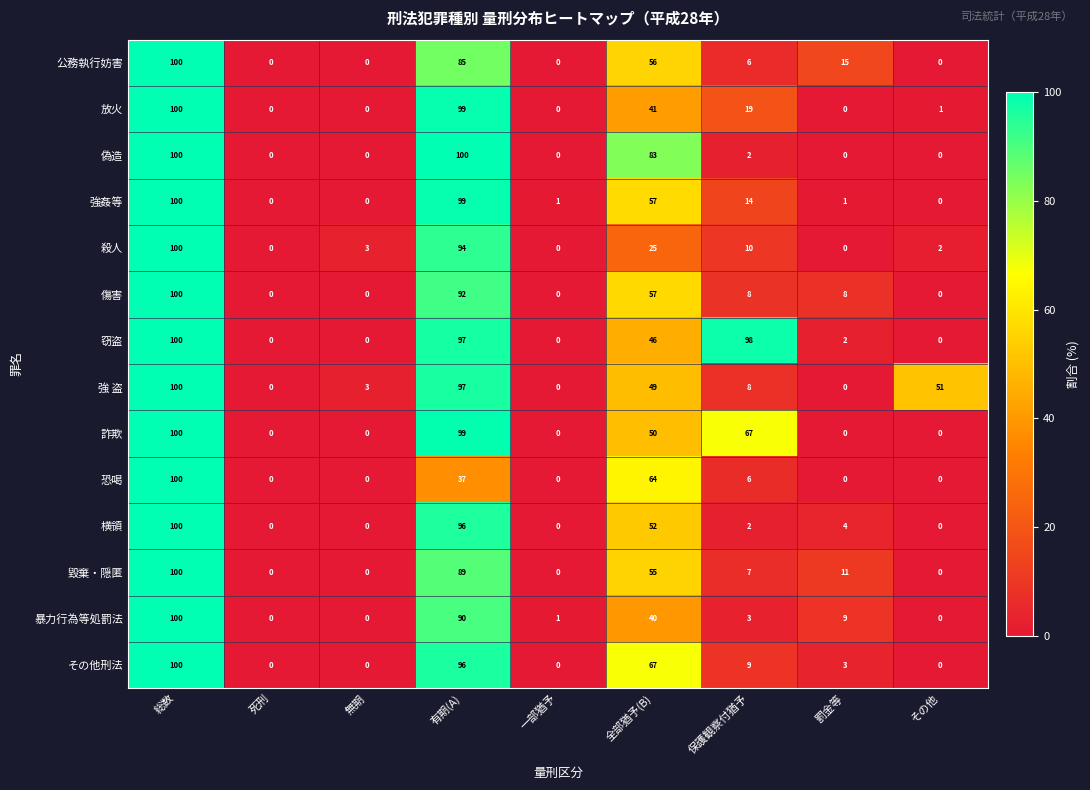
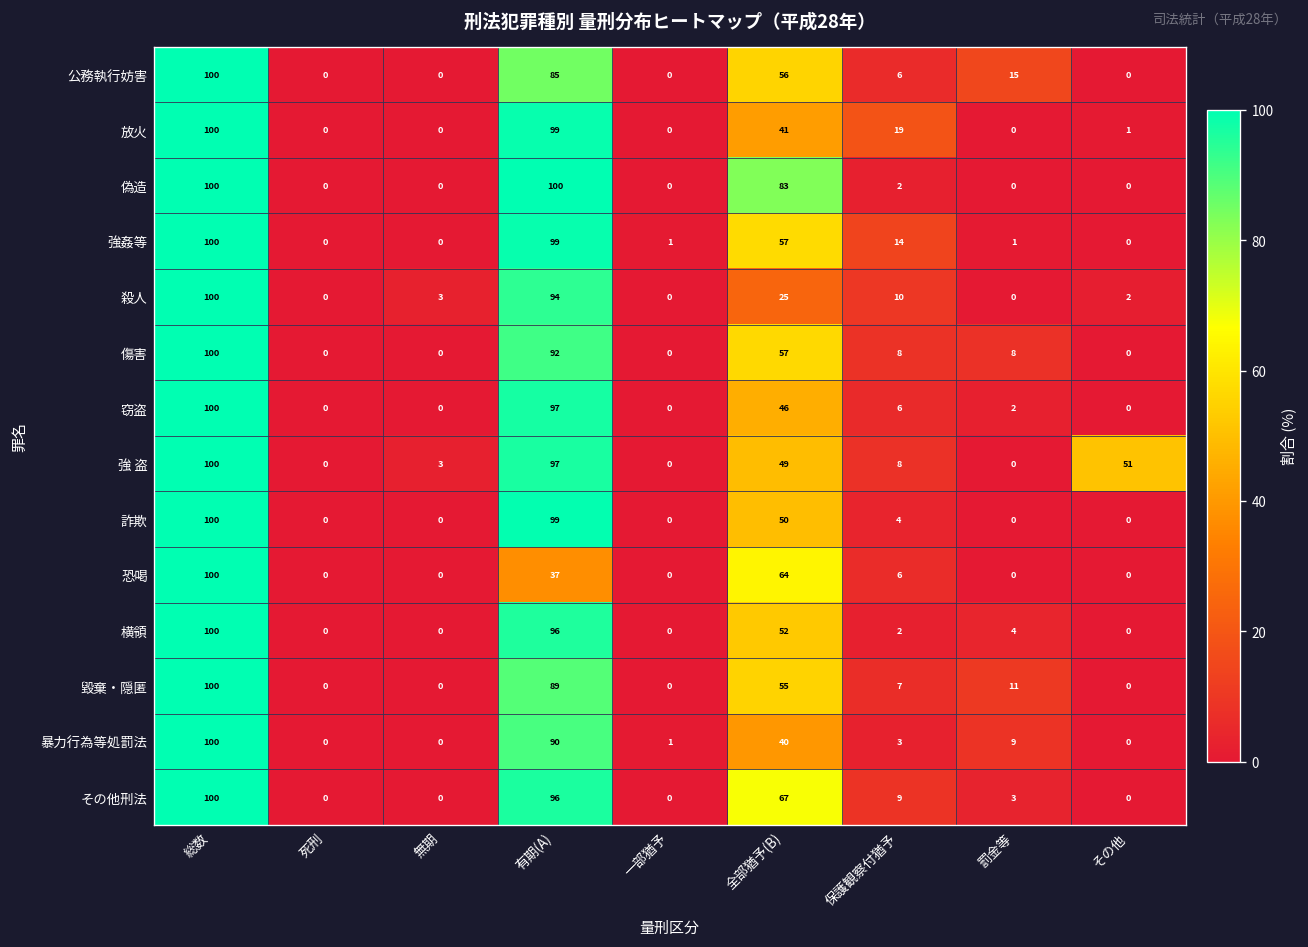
窃盗, 保護観察付猶予: 98 -> 6
詐欺, 保護観察付猶予: 67 -> 4
